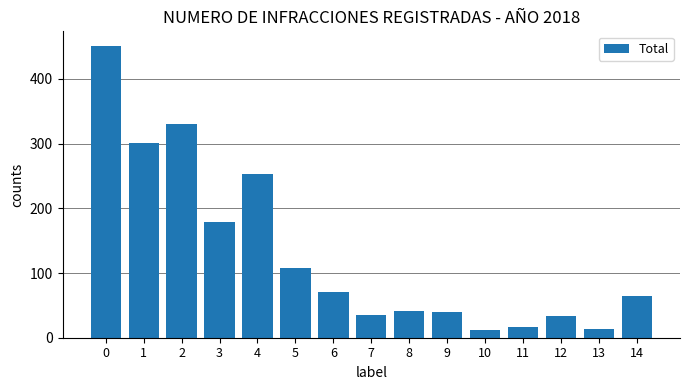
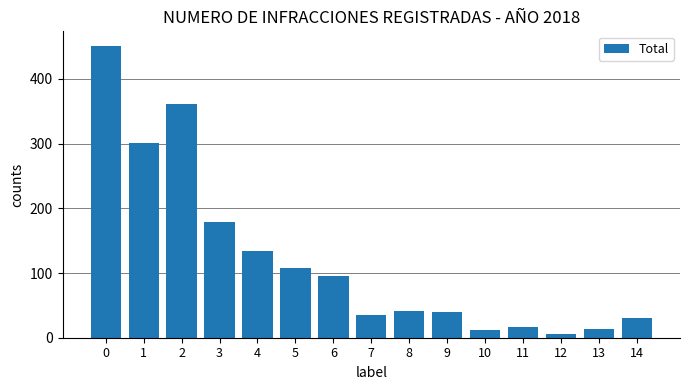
2: 330 -> 360
4: 250 -> 130
6: 70 -> 100
12: 30 -> 10
14: 60 -> 30
